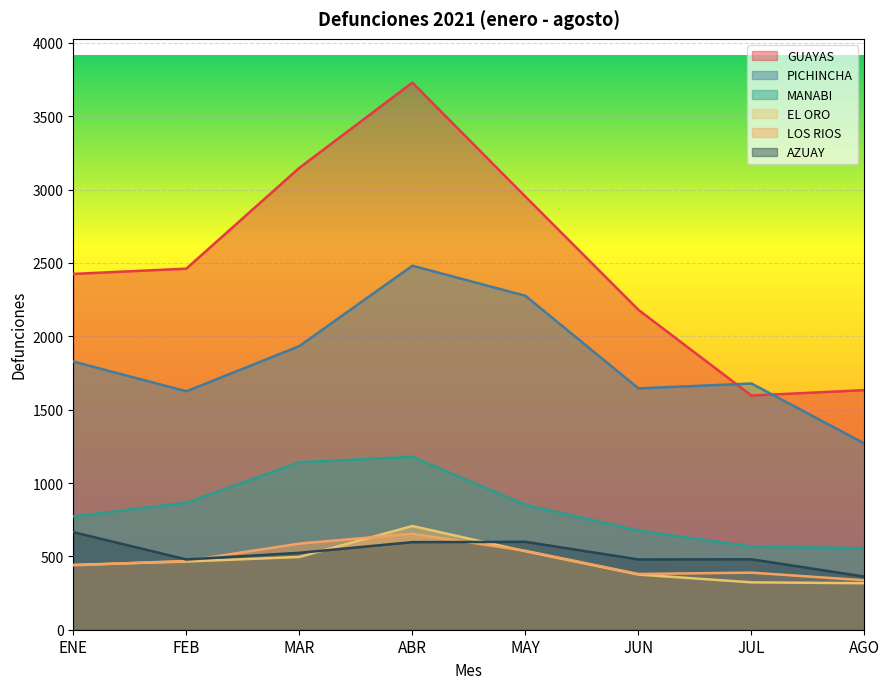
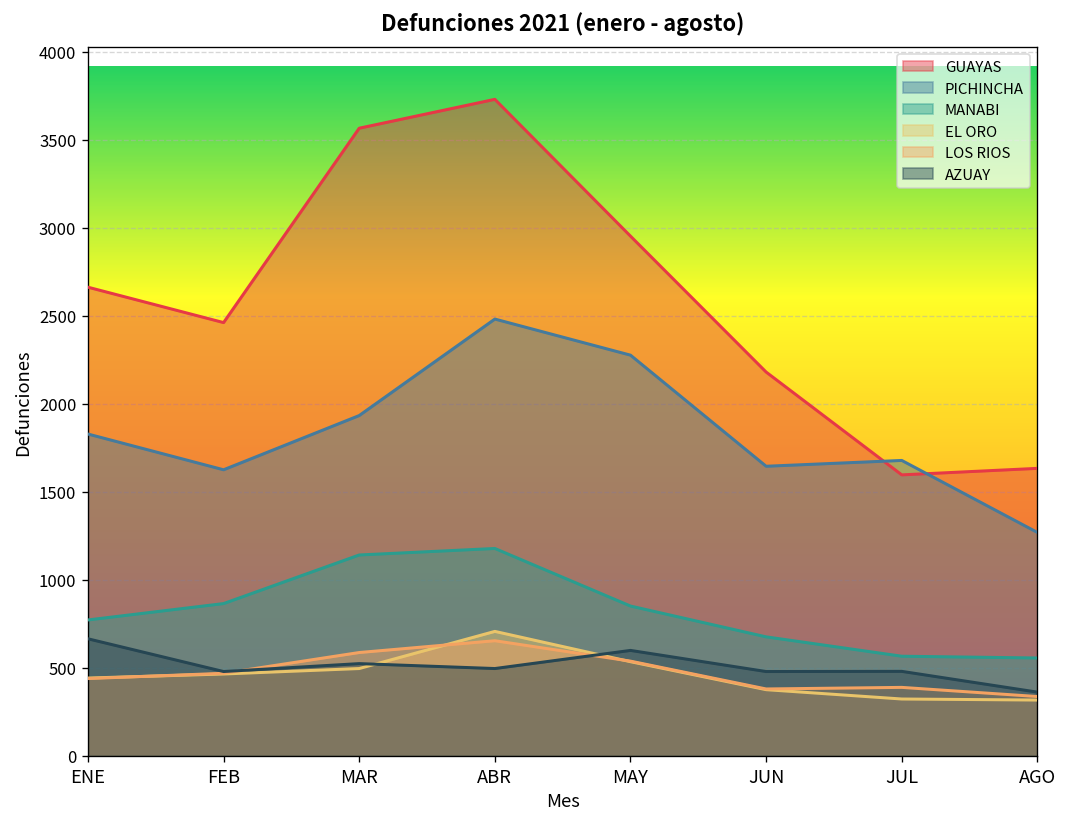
GUAYAS, ENE: 2430 -> 2660
GUAYAS, MAR: 3150 -> 3570
AZUAY, ABR: 600 -> 500
